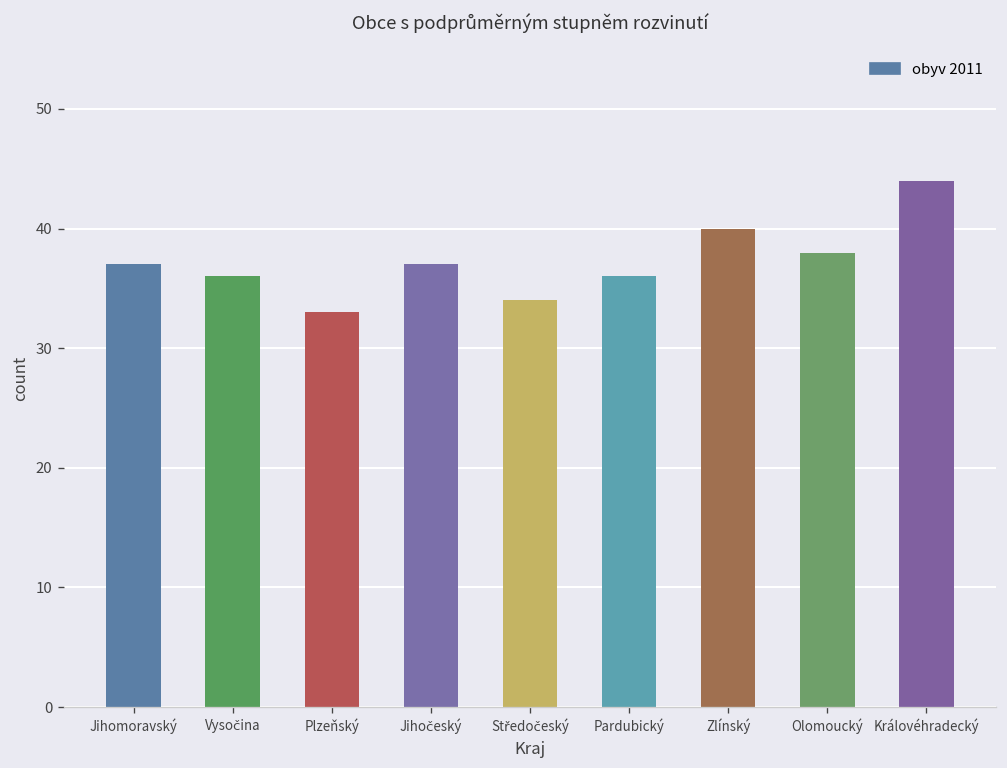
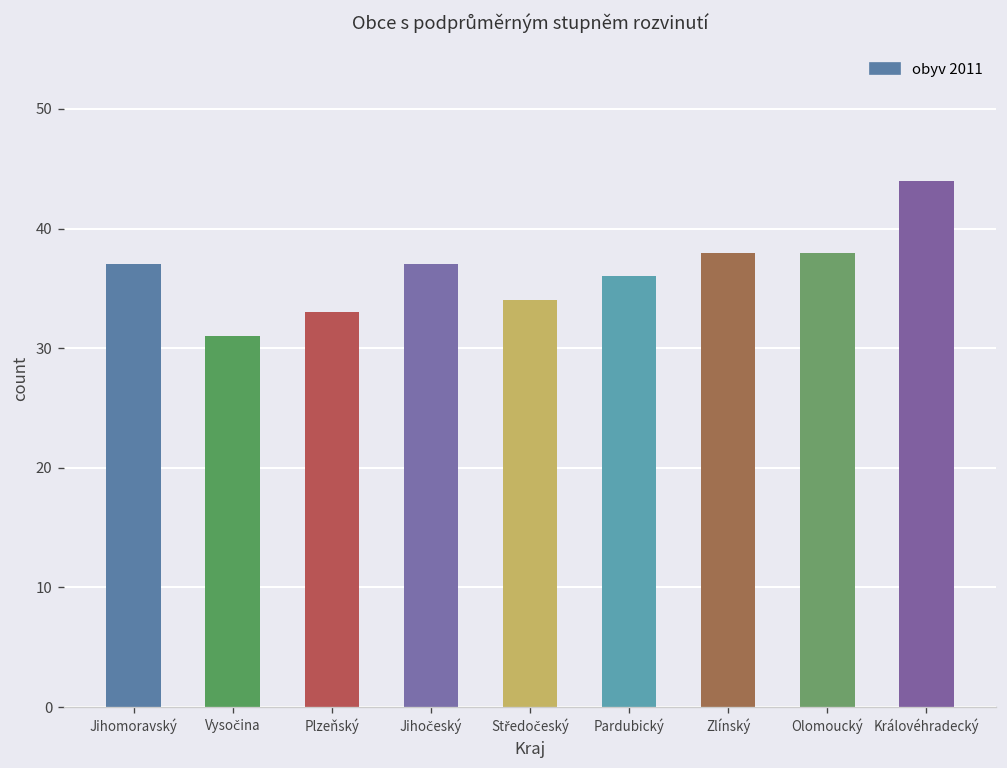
Vysočina: 36 -> 31
Zlínský: 40 -> 38
